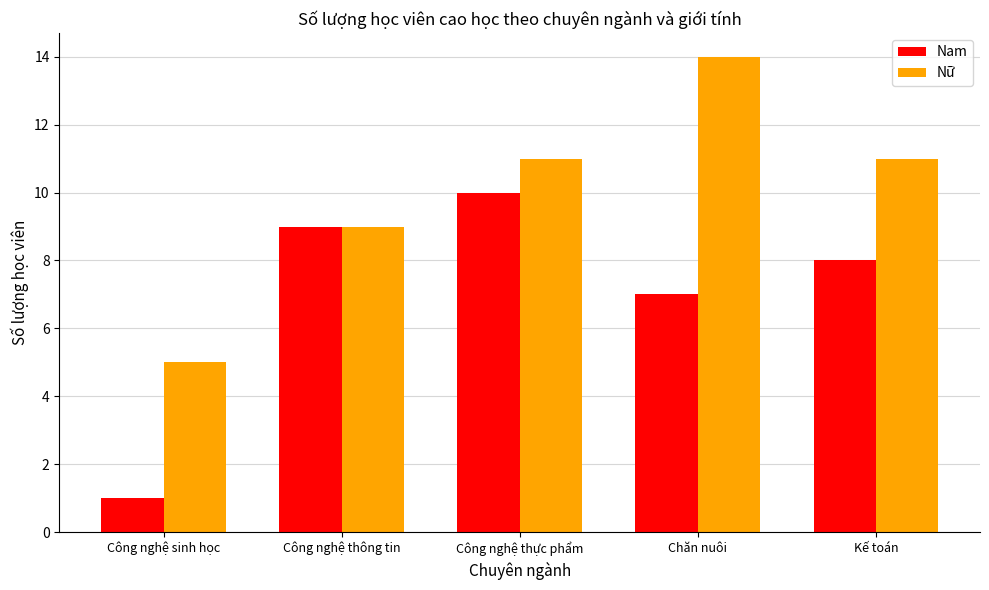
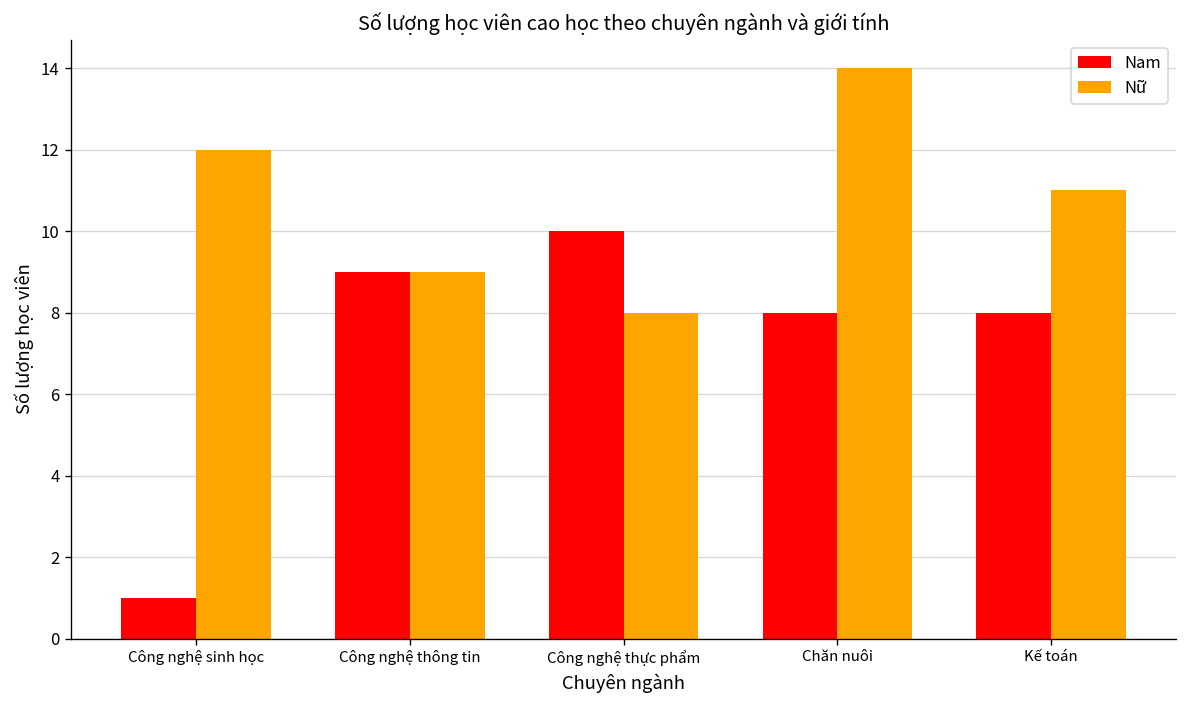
Nữ, Công nghệ sinh học: 5 -> 12
Nữ, Công nghệ thực phẩm: 11 -> 8
Nam, Chăn nuôi: 7 -> 8
